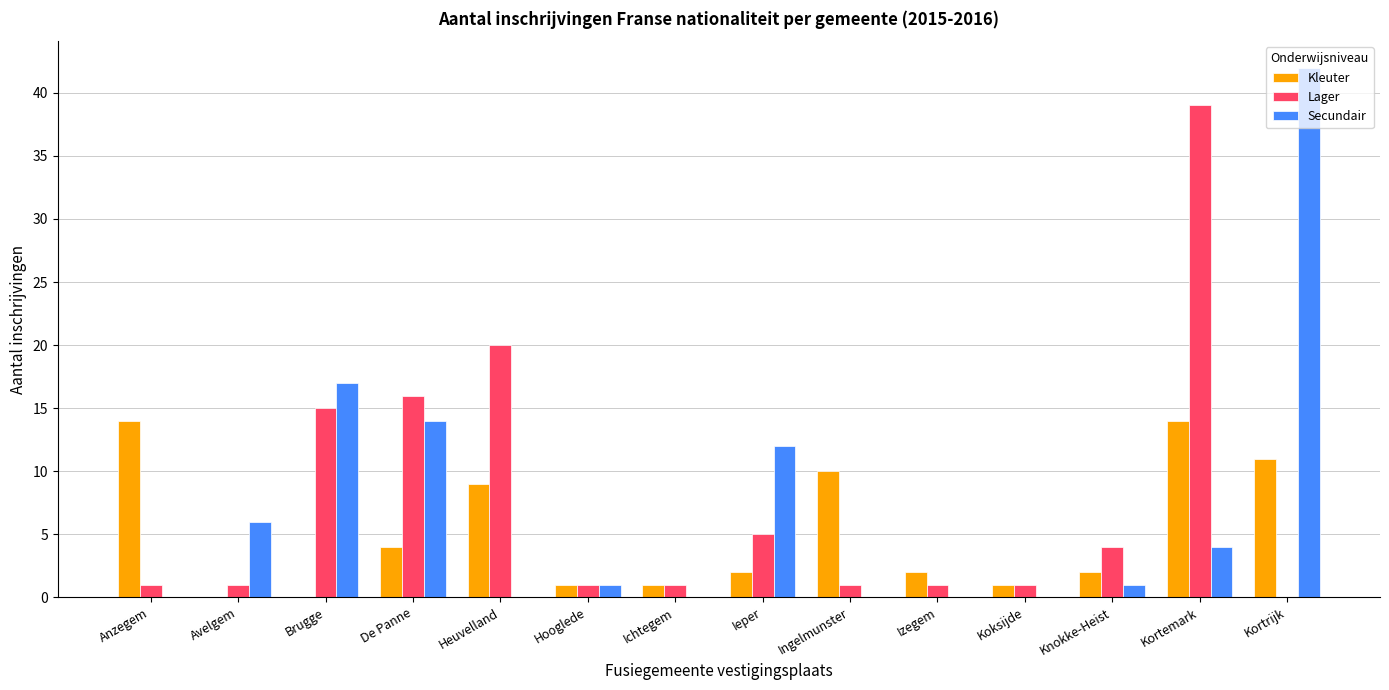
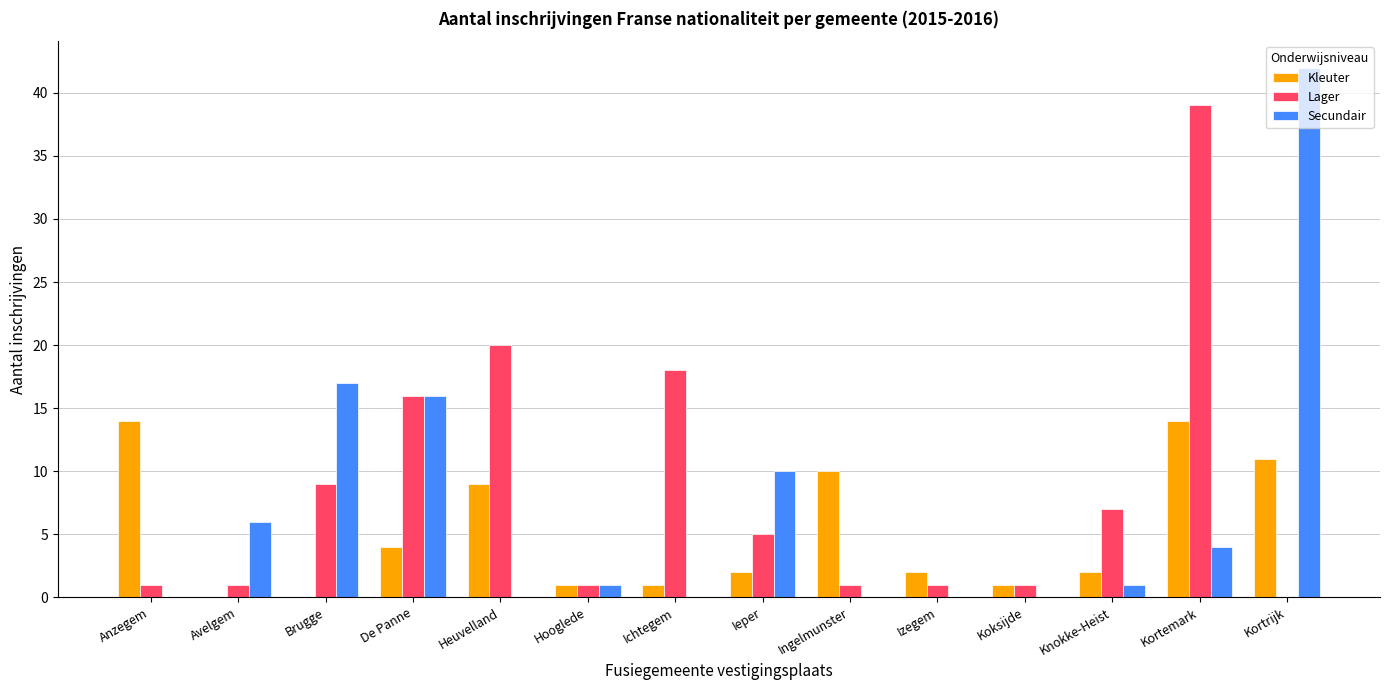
Lager, Brugge: 15 -> 9
Secundair, De Panne: 14 -> 16
Lager, Ichtegem: 1 -> 18
Secundair, Ieper: 12 -> 10
Lager, Knokke-Heist: 4 -> 7
